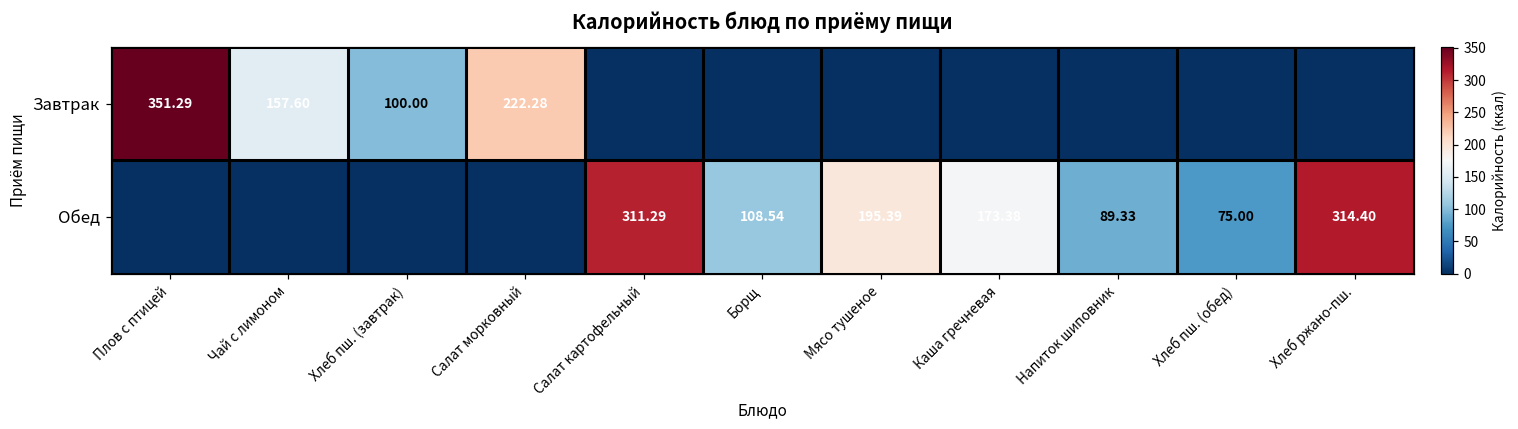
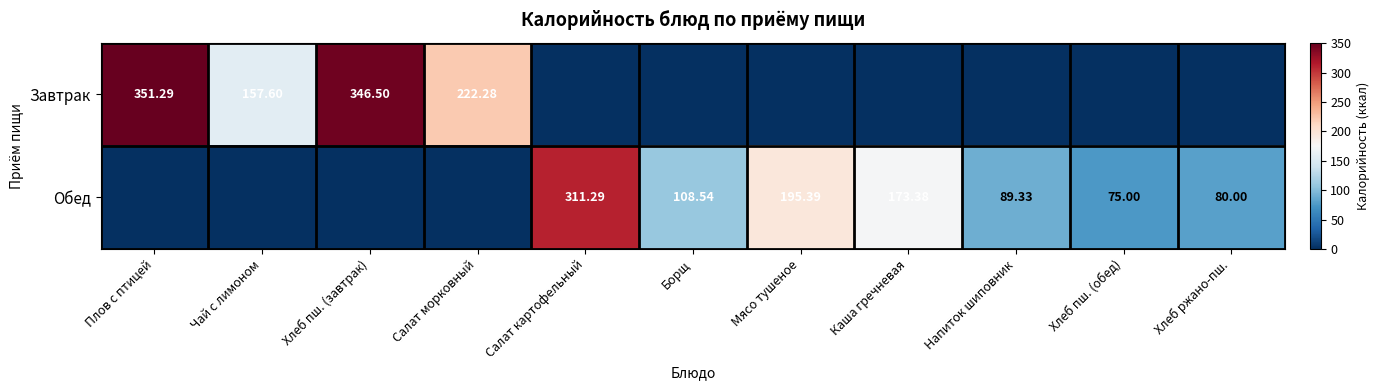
Завтрак, Хлеб пш. (завтрак): 100.00 -> 346.50
Обед, Хлеб ржано-пш.: 314.40 -> 80.00
